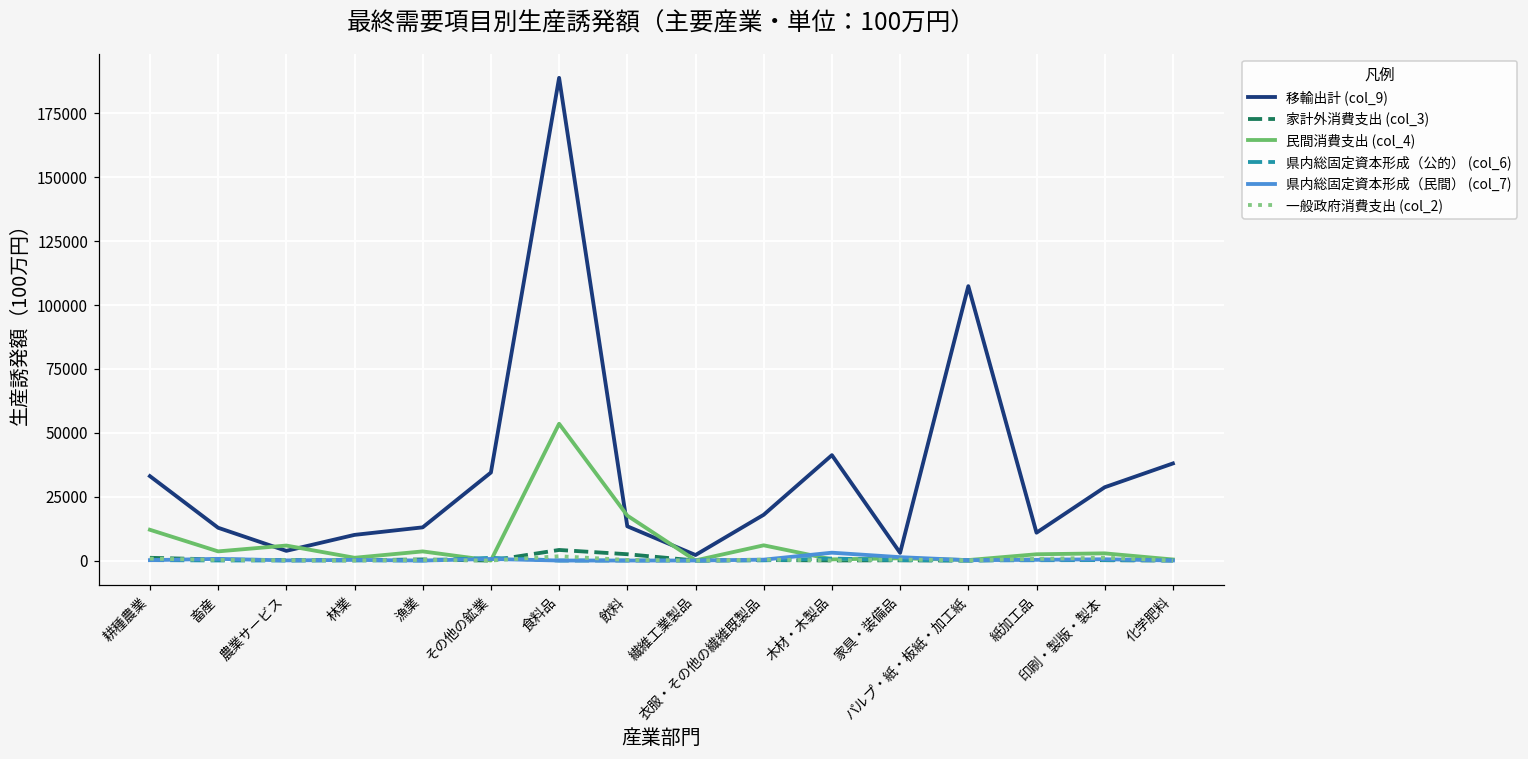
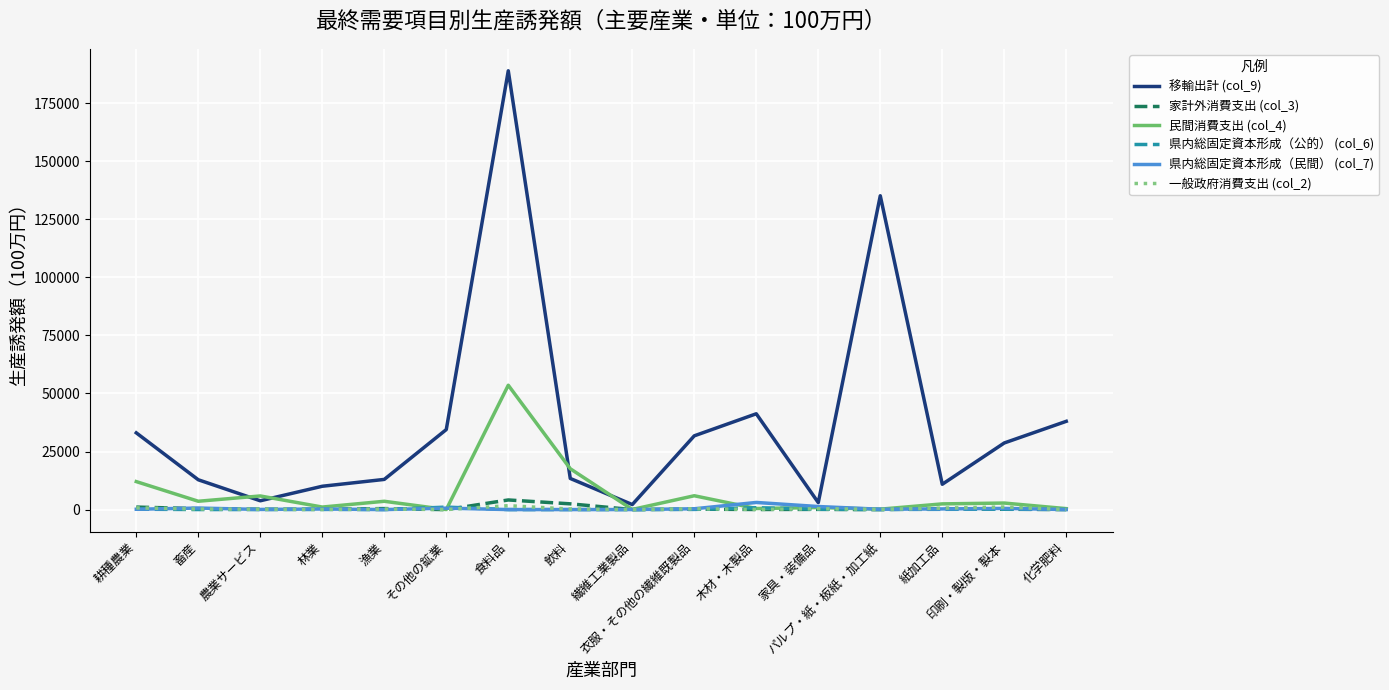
移輸出計 (col_9), 衣服・その他の繊維既製品: 18000 -> 32000
移輸出計 (col_9), パルプ・紙・板紙・加工紙: 107000 -> 135000
